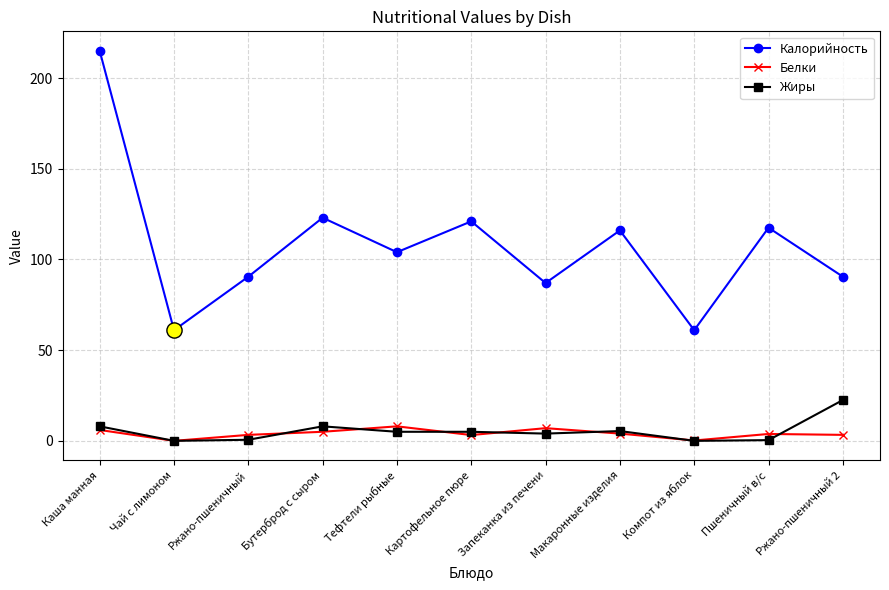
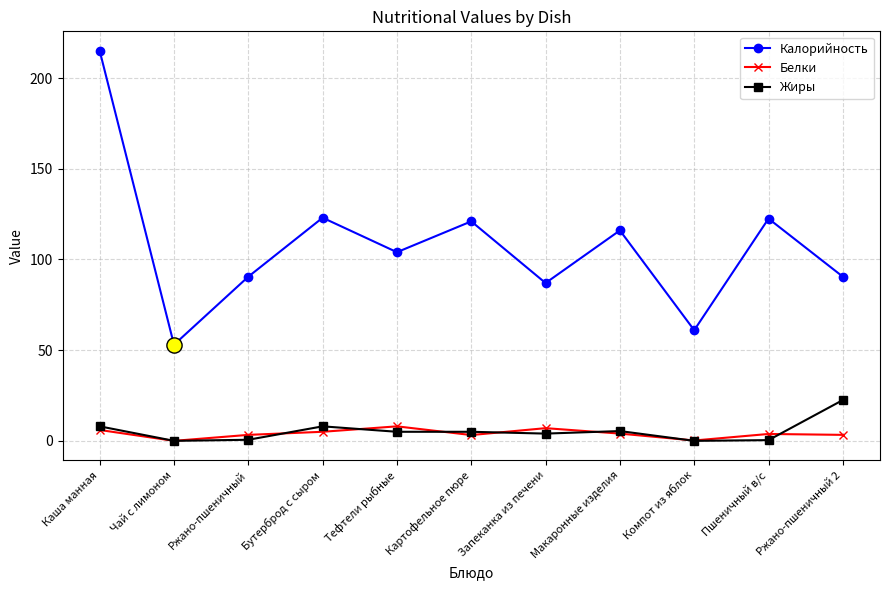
Калорийность, Чай с лимоном: 61 -> 53
Калорийность, Пшеничный в/с: 118 -> 123
